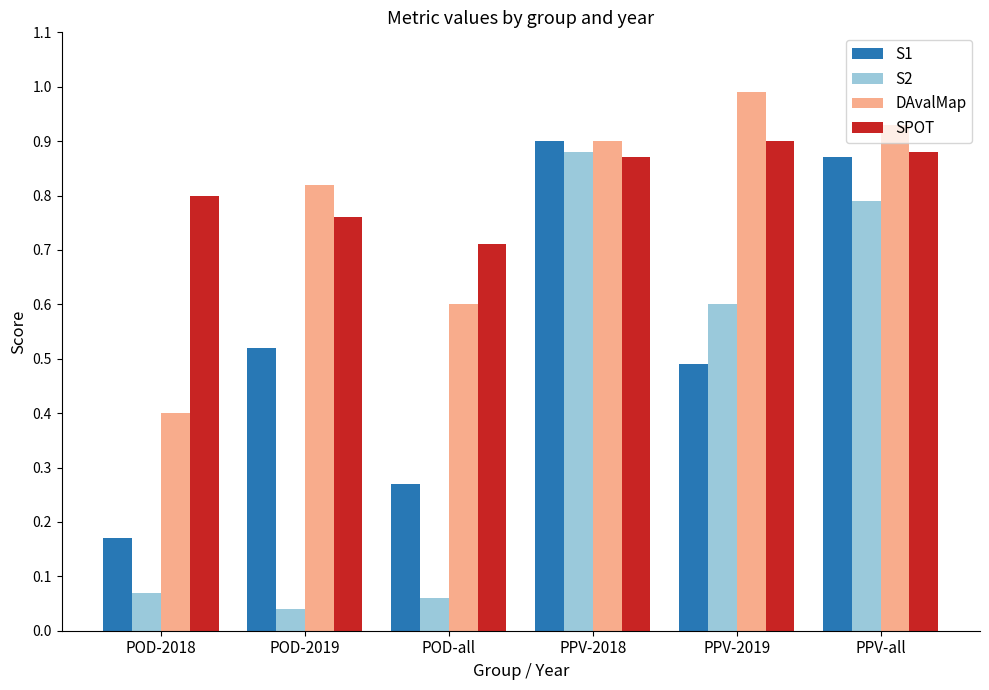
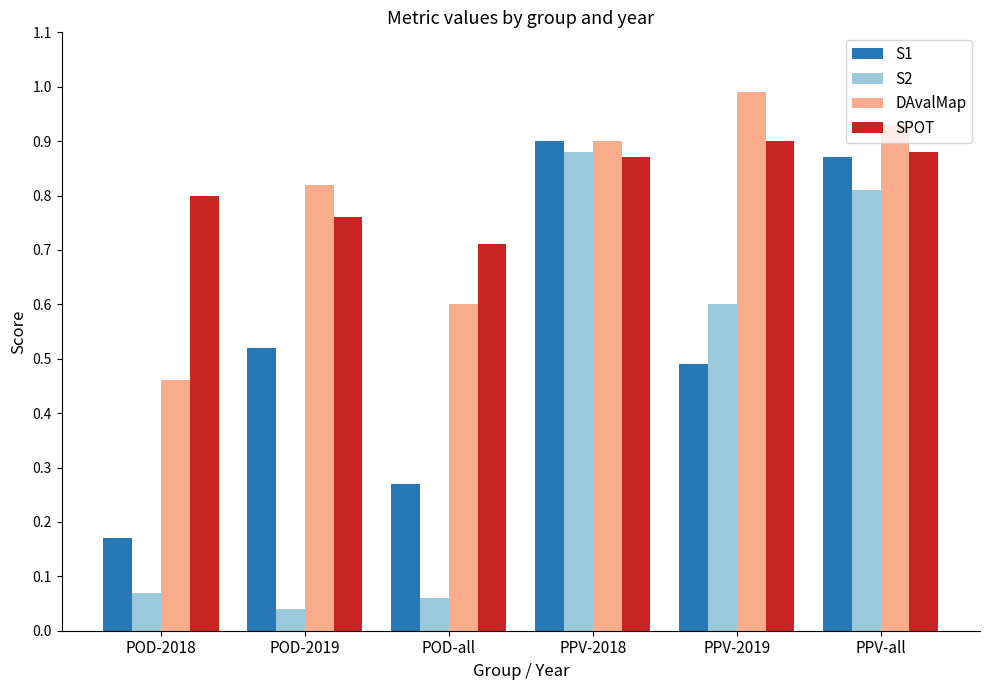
DAvalMap, POD-2018: 0.40 -> 0.46
S2, PPV-all: 0.79 -> 0.81
